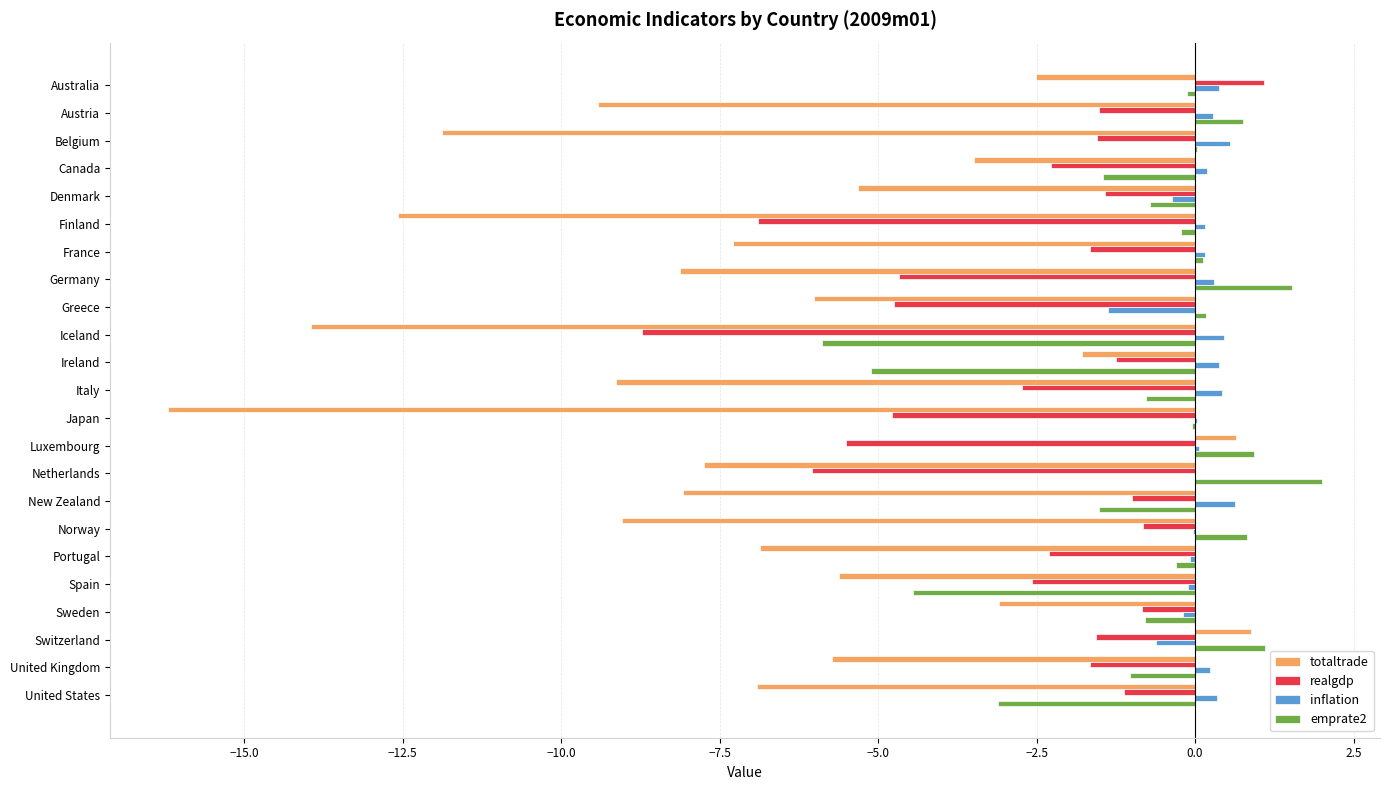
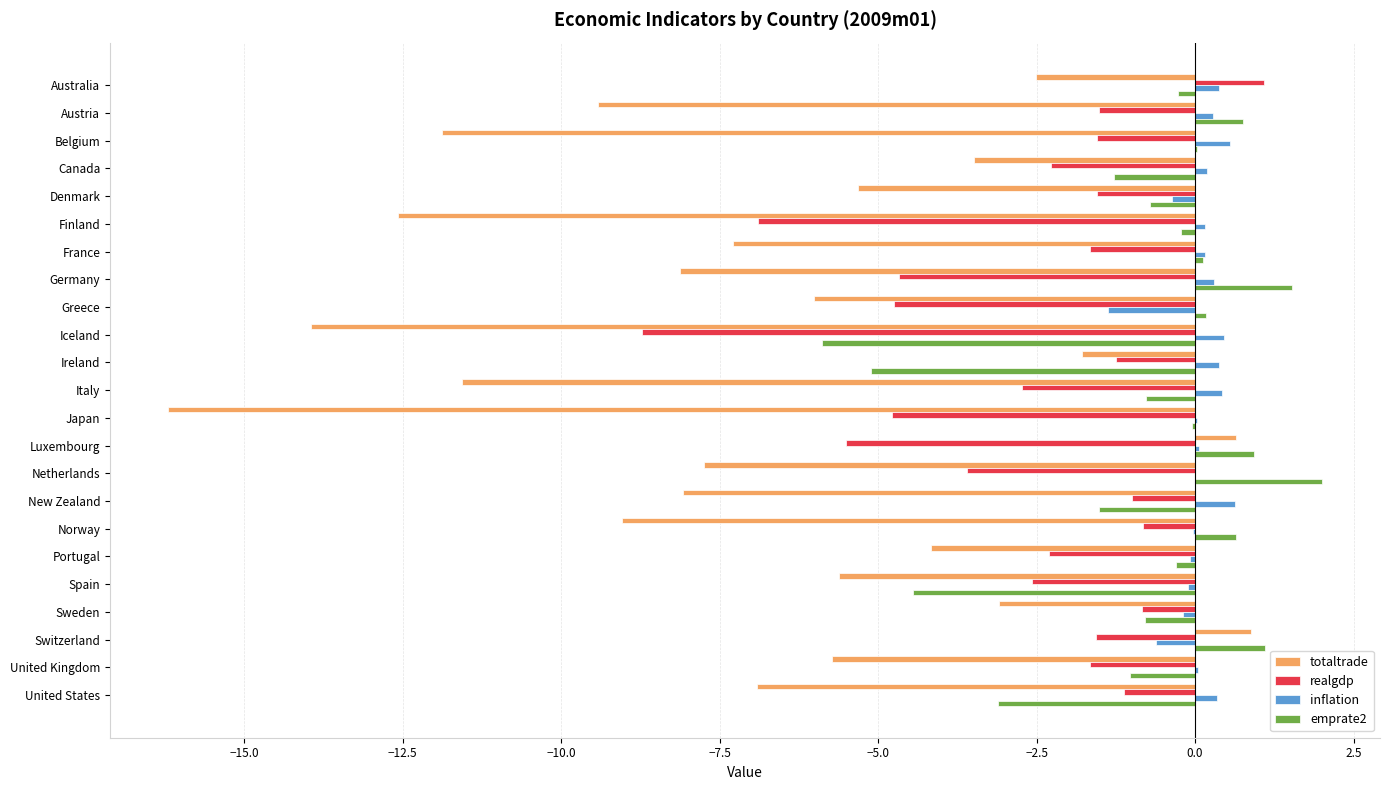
emprate2, Australia: -0.1 -> -0.3
emprate2, Canada: -1.5 -> -1.3
realgdp, Denmark: -1.4 -> -1.6
totaltrade, Italy: -9.1 -> -11.6
realgdp, Netherlands: -6.0 -> -3.6
emprate2, Norway: 0.8 -> 0.6
totaltrade, Portugal: -6.9 -> -4.2
inflation, United Kingdom: 0.2 -> 0.0
